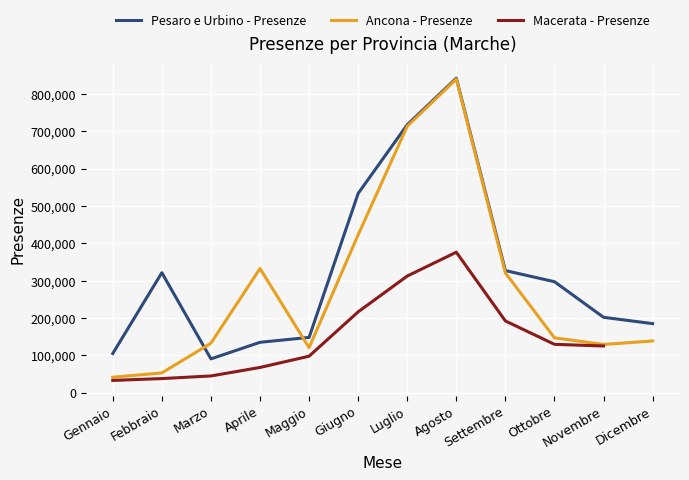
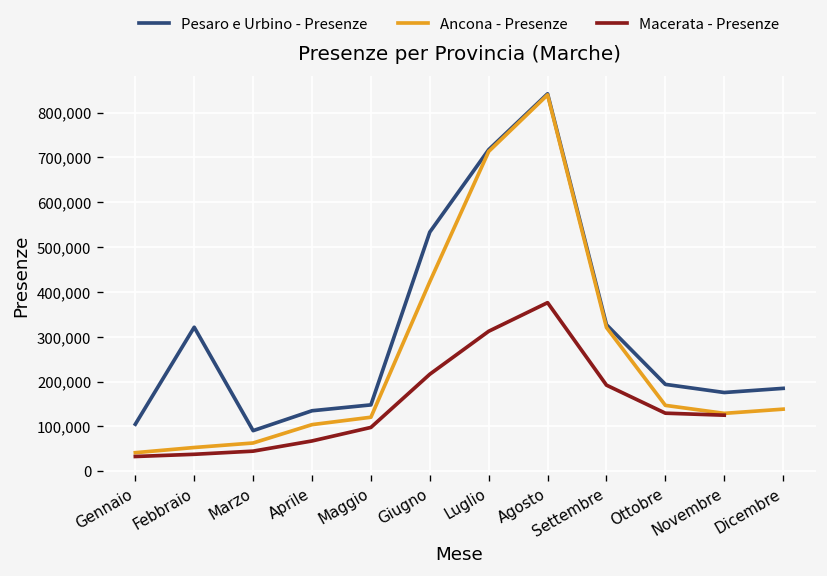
Ancona - Presenze, Marzo: 130,000 -> 60,000
Ancona - Presenze, Aprile: 330,000 -> 100,000
Pesaro e Urbino - Presenze, Ottobre: 300,000 -> 190,000
Pesaro e Urbino - Presenze, Novembre: 200,000 -> 180,000
